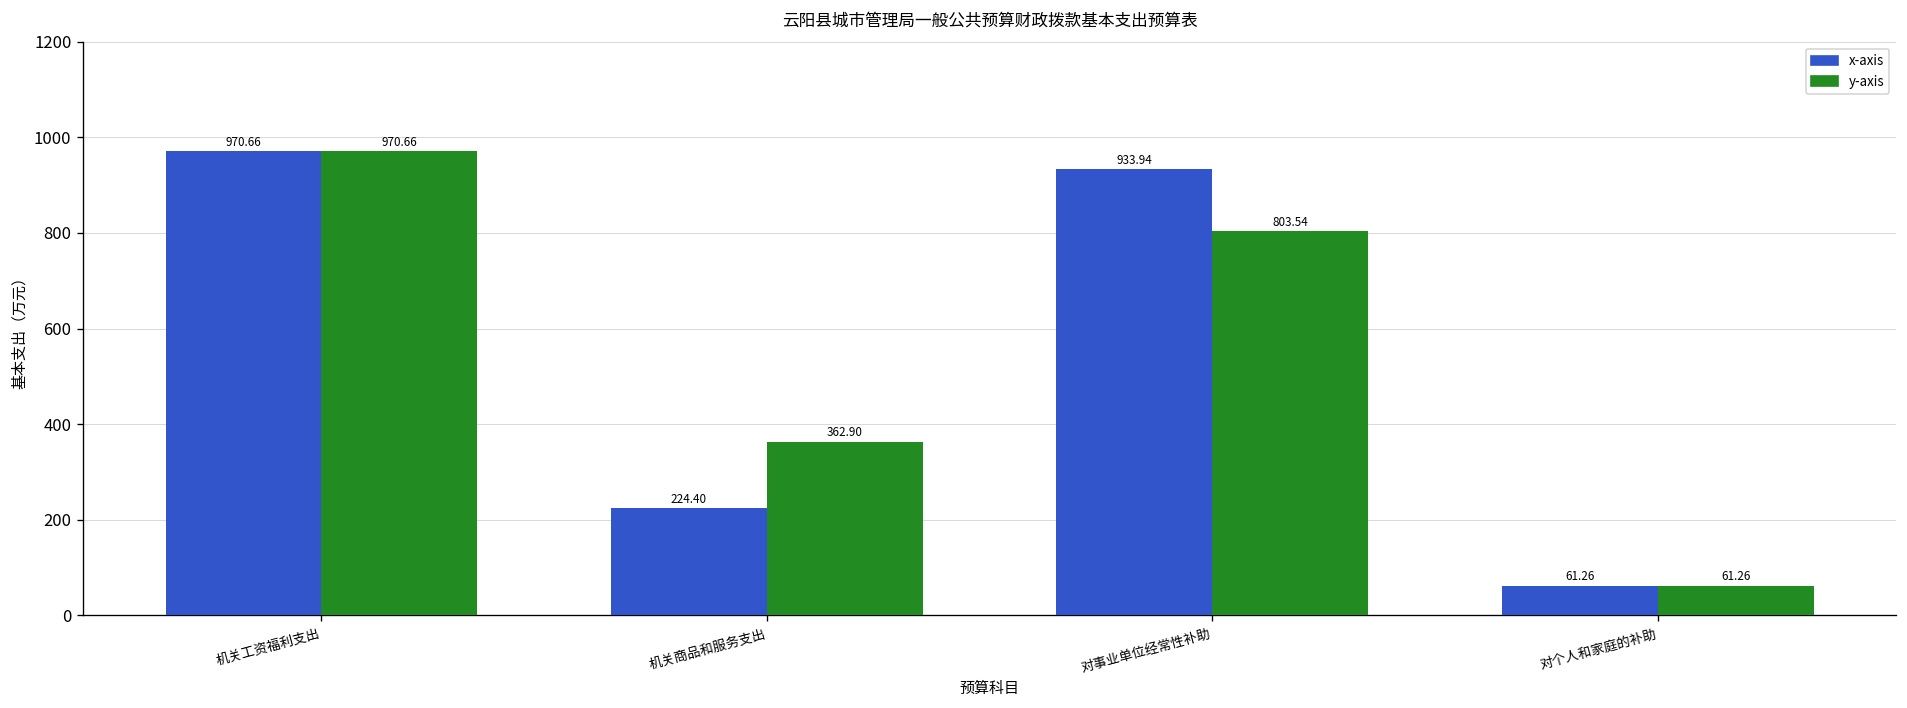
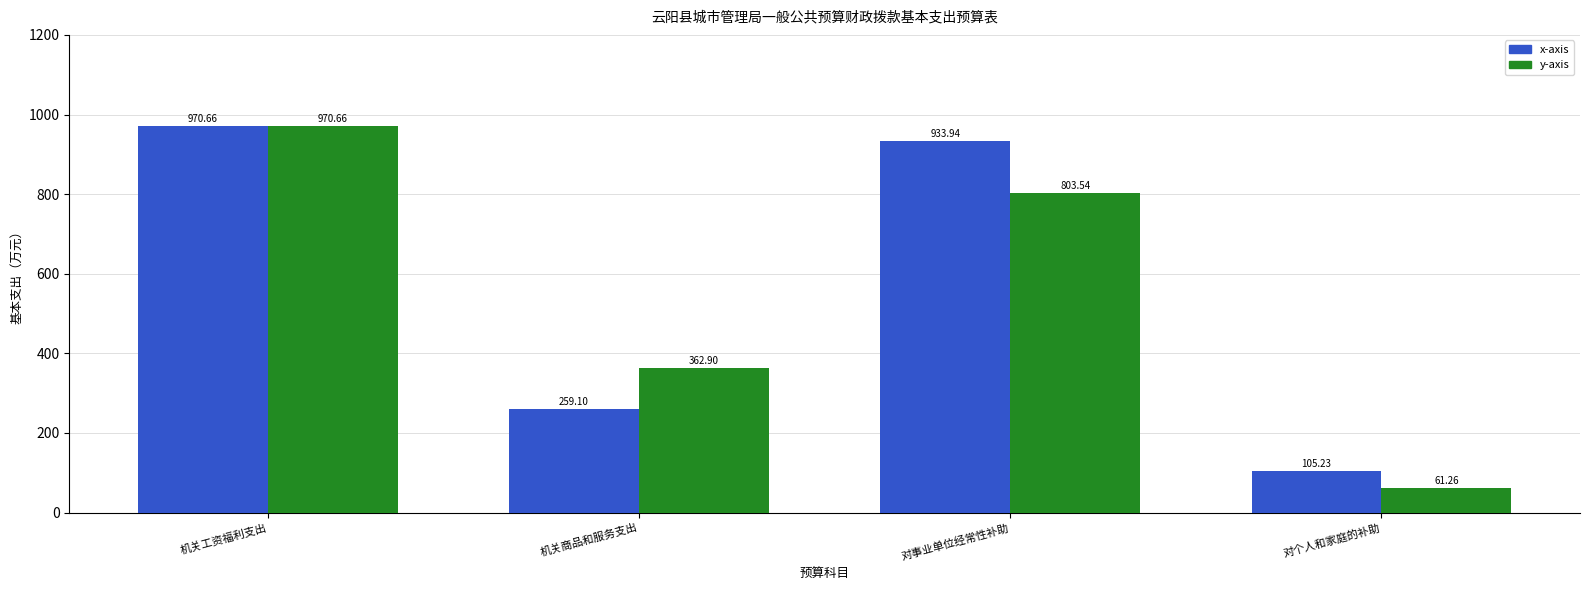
x-axis, 机关商品和服务支出: 224.40 -> 259.10
x-axis, 对个人和家庭的补助: 61.26 -> 105.23
